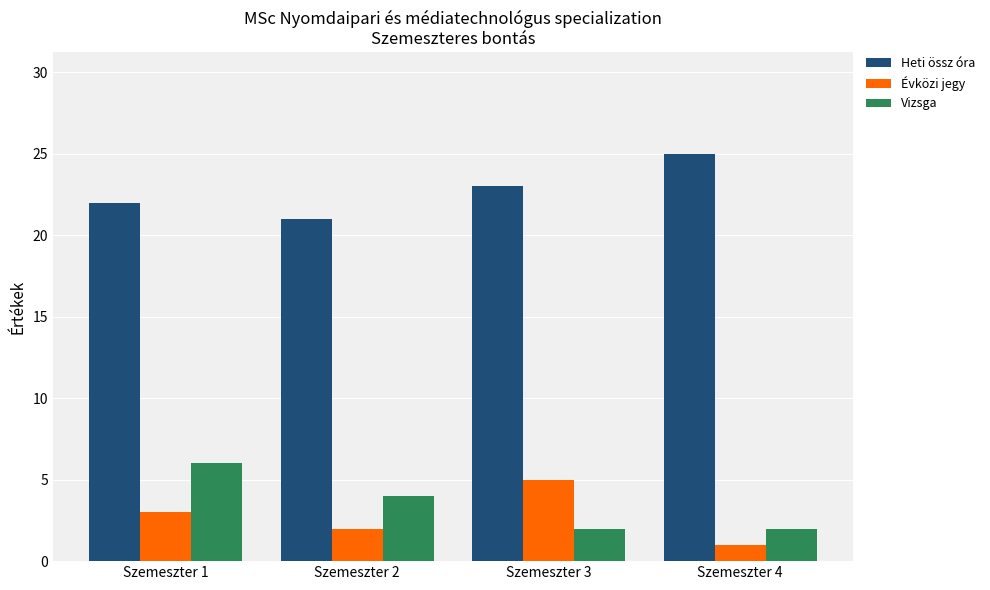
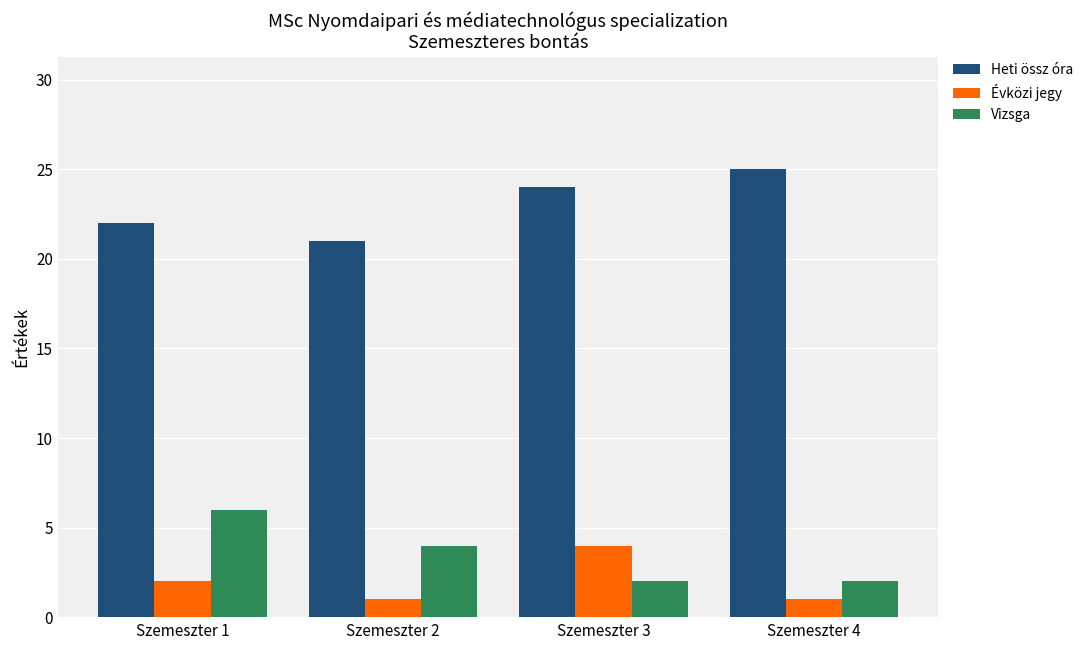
Évközi jegy, Szemeszter 1: 3 -> 2
Évközi jegy, Szemeszter 2: 2 -> 1
Heti össz óra, Szemeszter 3: 23 -> 24
Évközi jegy, Szemeszter 3: 5 -> 4
